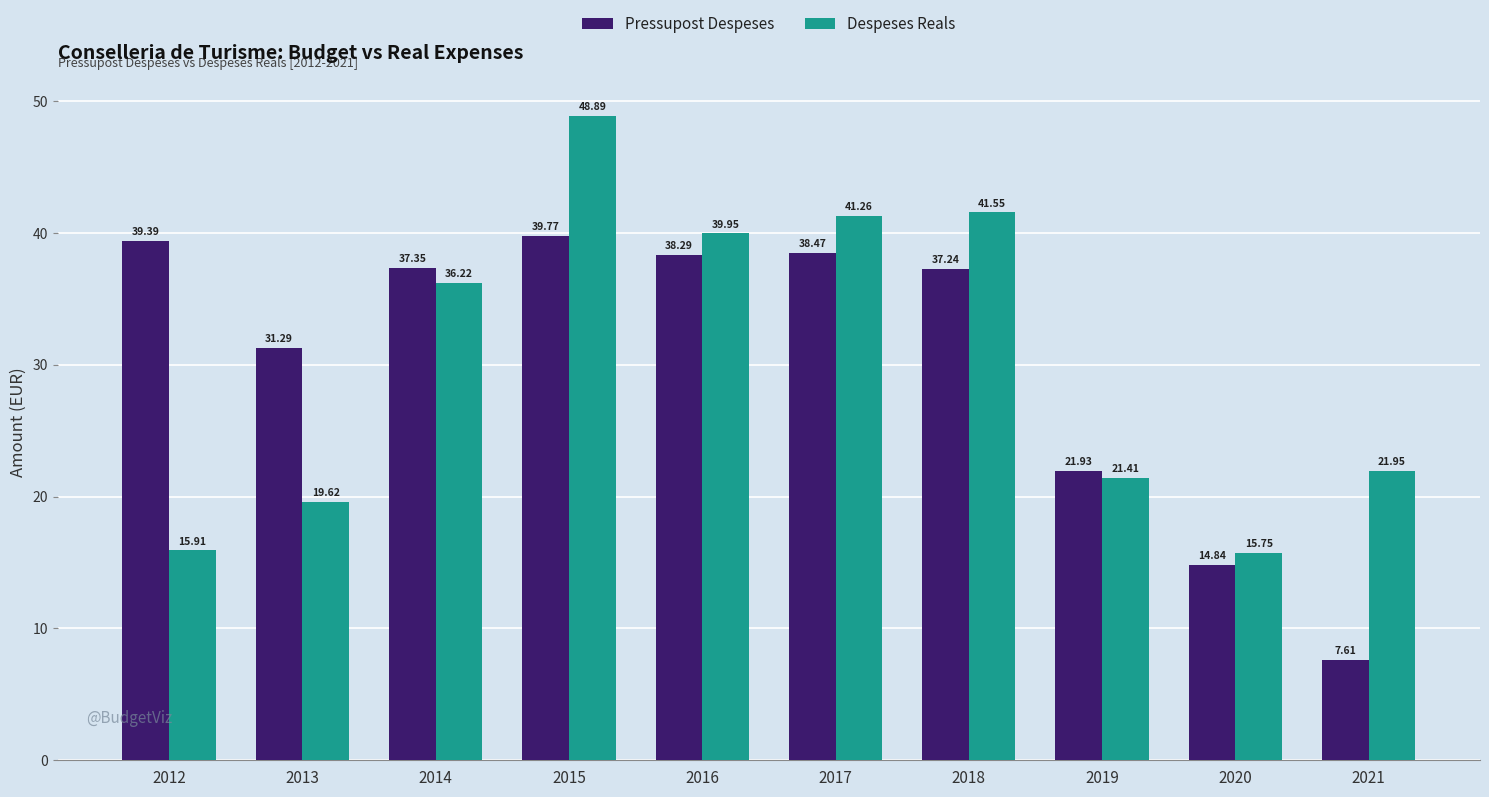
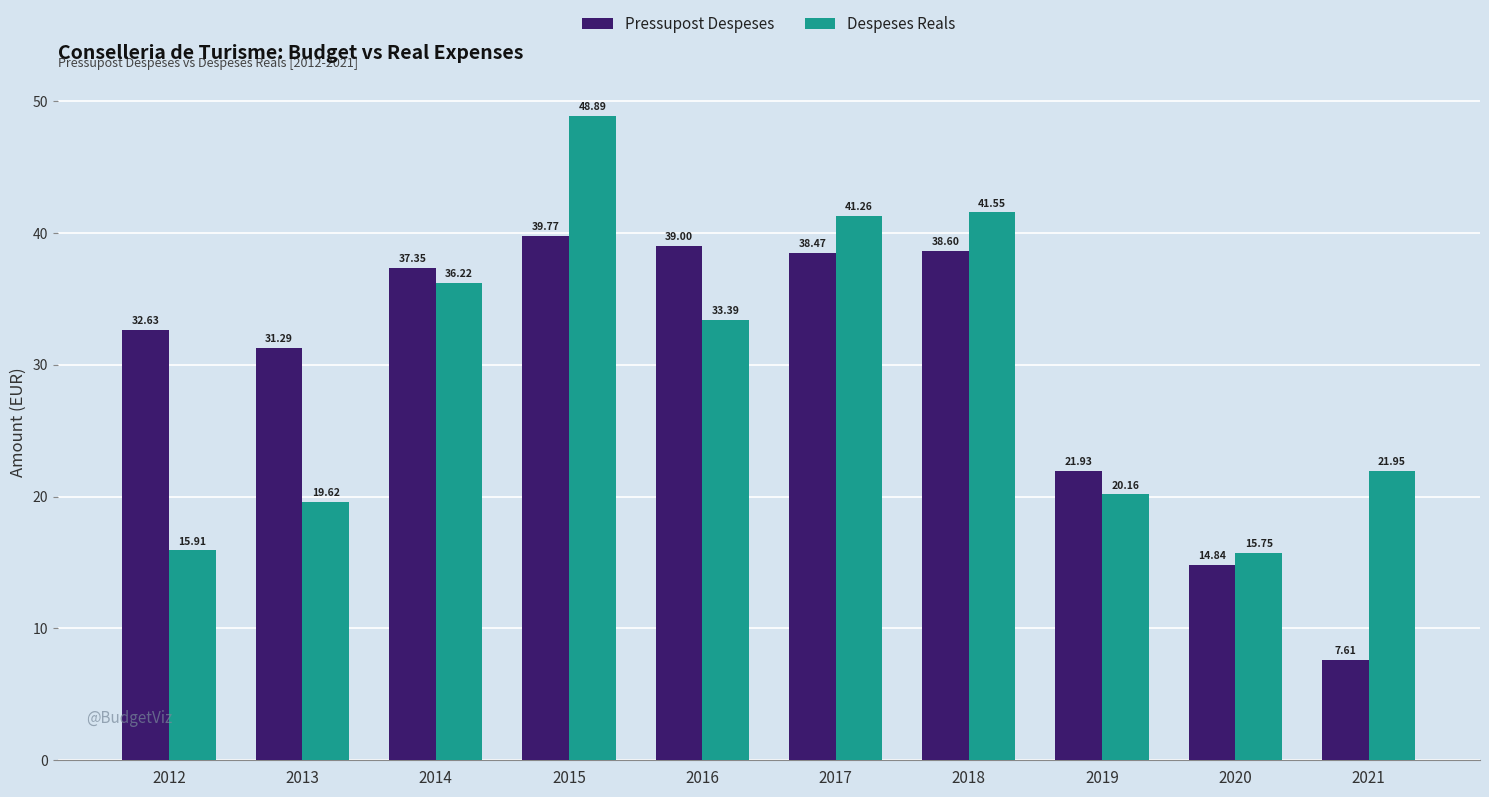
Pressupost Despeses, 2012: 39.39 -> 32.63
Pressupost Despeses, 2016: 38.29 -> 39.00
Despeses Reals, 2016: 39.95 -> 33.39
Pressupost Despeses, 2018: 37.24 -> 38.60
Despeses Reals, 2019: 21.41 -> 20.16
